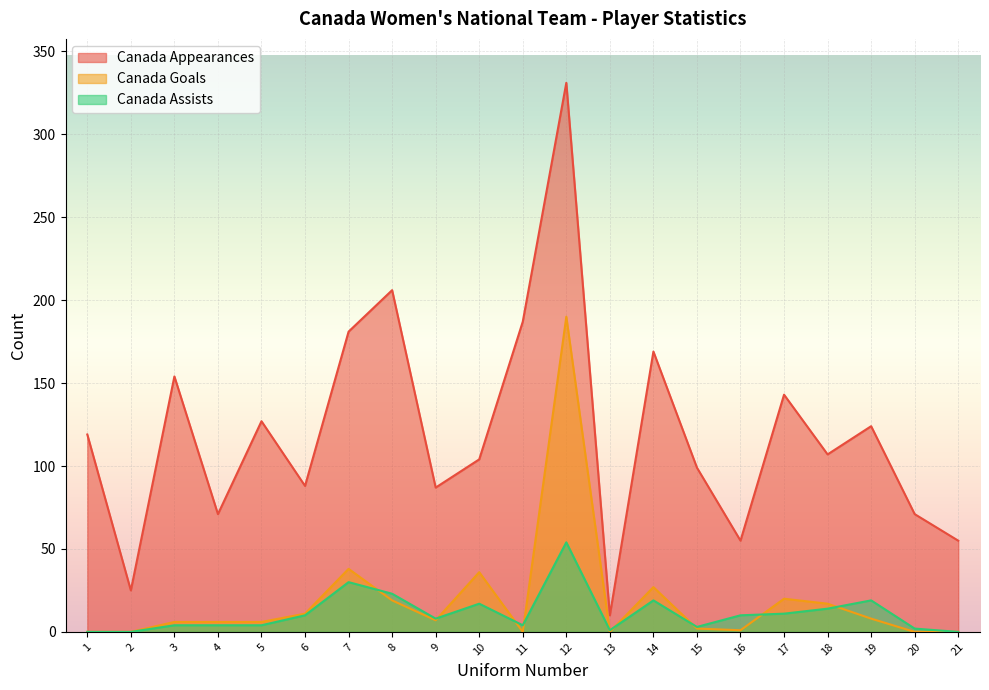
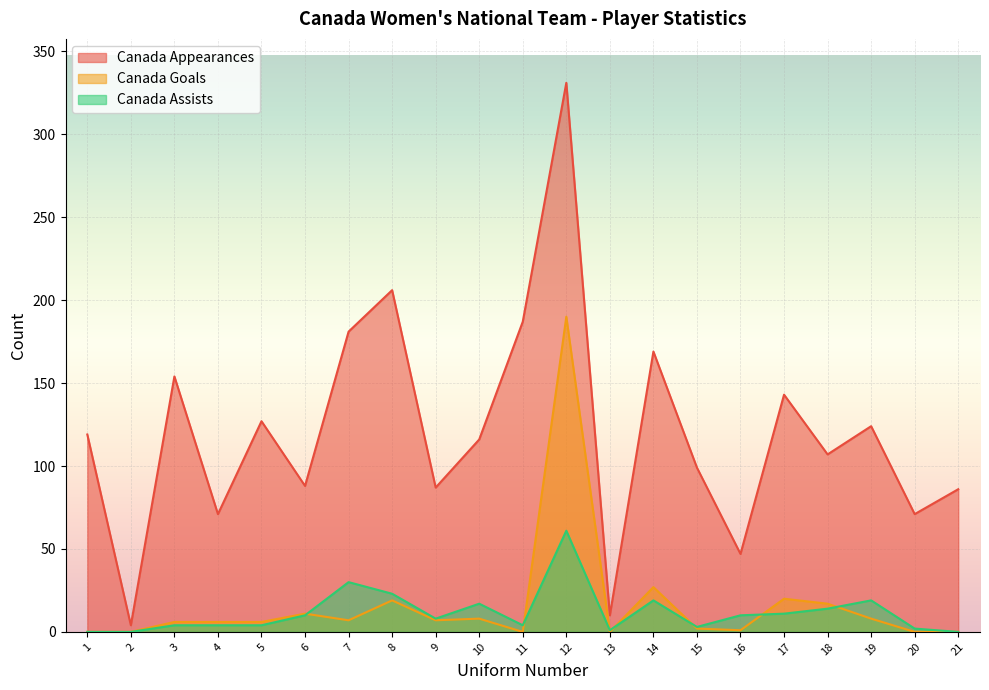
Canada Appearances, 2: 25 -> 4
Canada Goals, 7: 38 -> 7
Canada Appearances, 10: 104 -> 116
Canada Goals, 10: 36 -> 8
Canada Assists, 12: 54 -> 61
Canada Appearances, 16: 55 -> 47
Canada Appearances, 21: 55 -> 86
